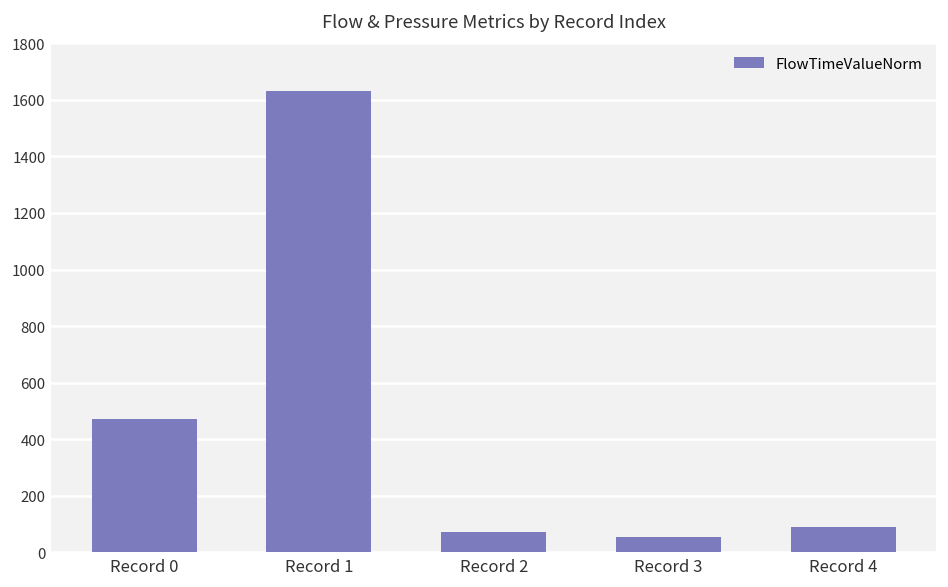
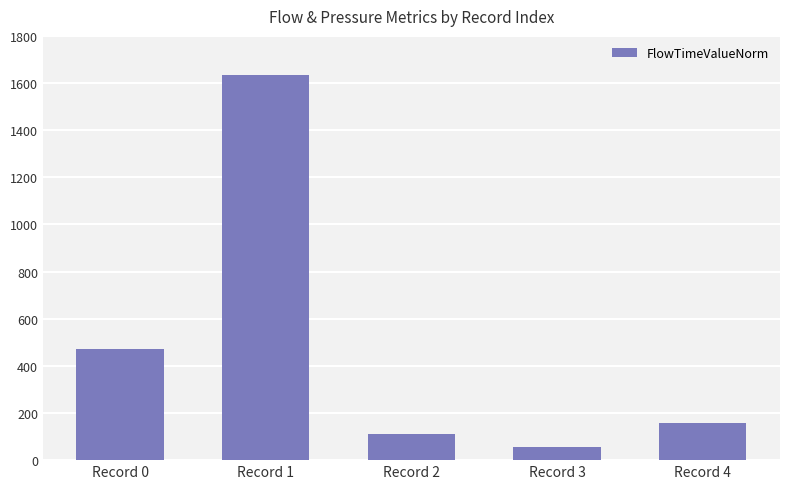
Record 2: 70 -> 110
Record 4: 90 -> 160
